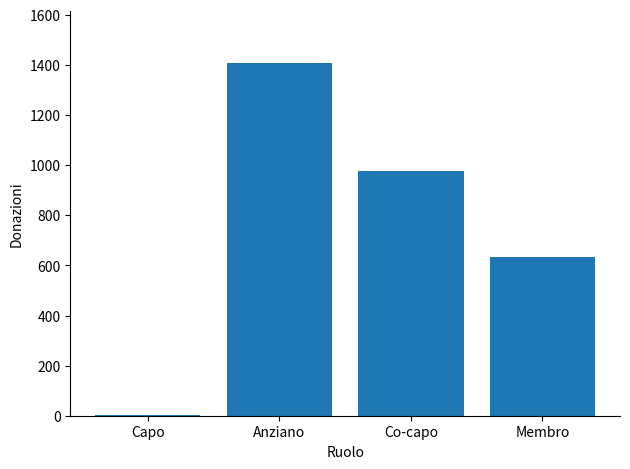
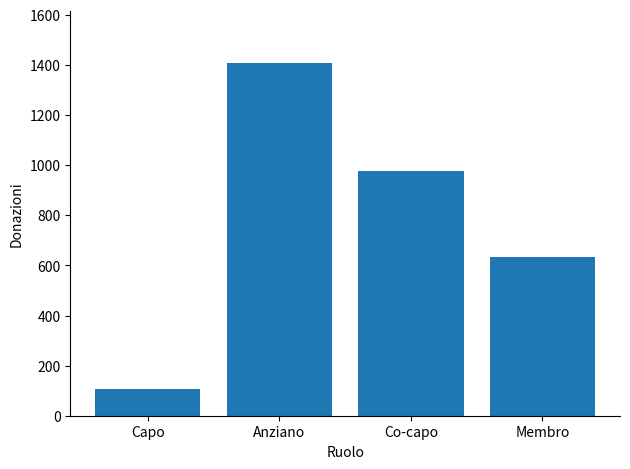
Capo: 0 -> 110
